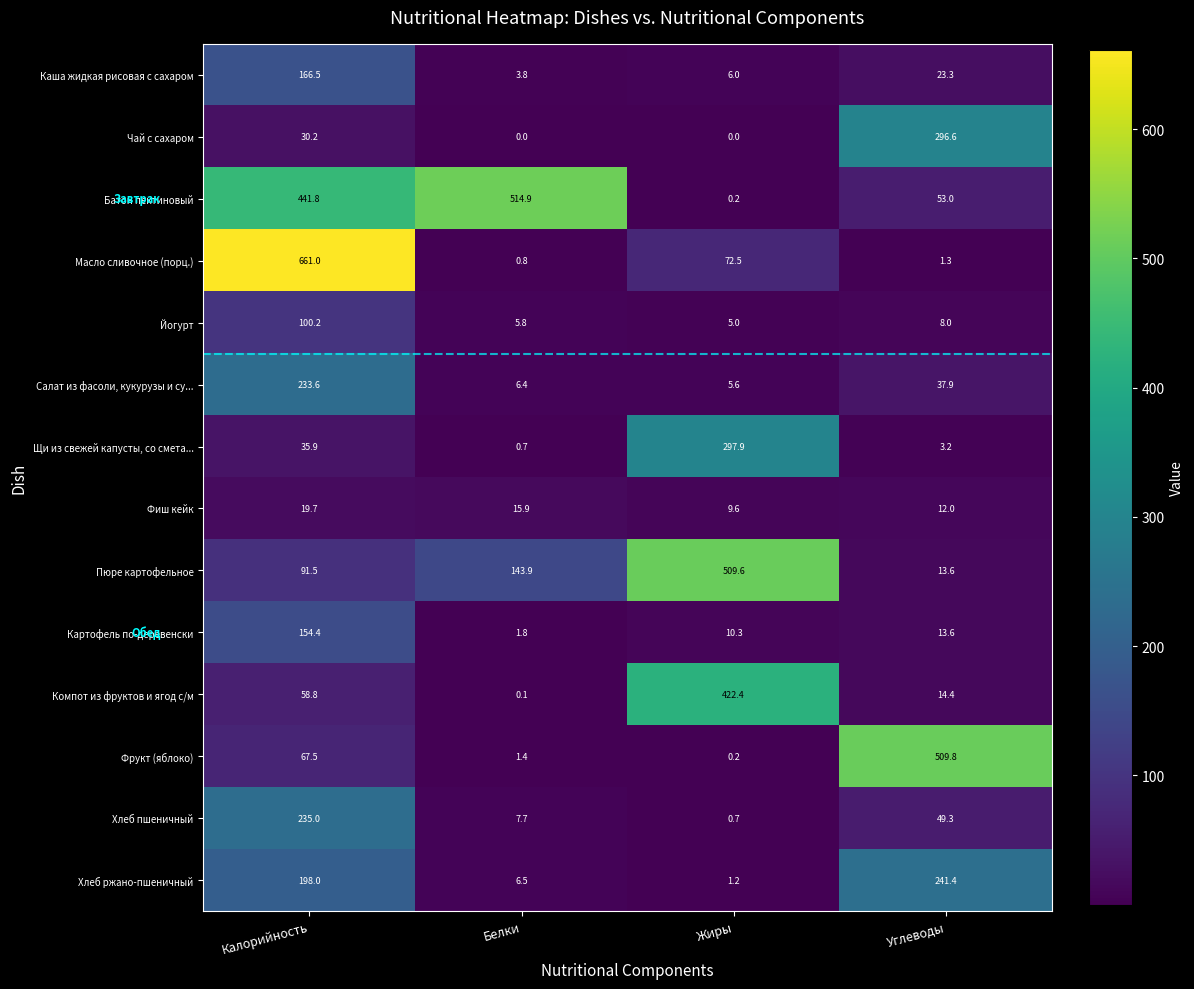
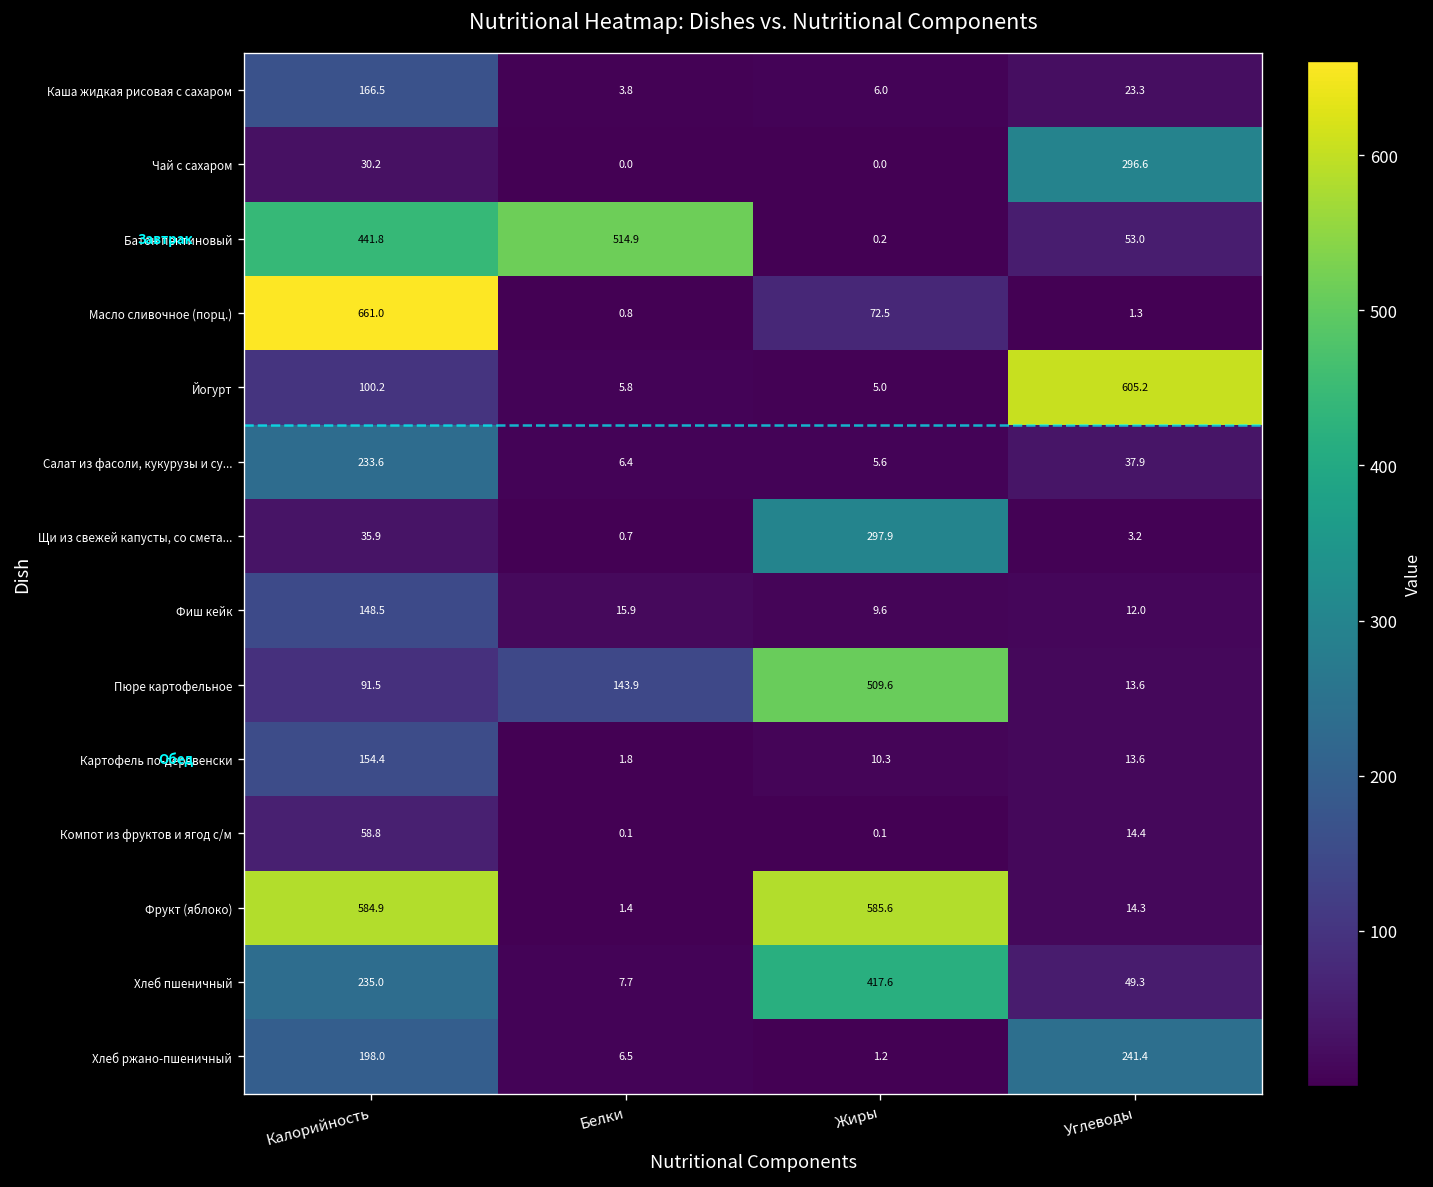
Йогурт, Углеводы: 8.0 -> 605.2
Фиш кейк, Калорийность: 19.7 -> 148.5
Компот из фруктов и ягод с/м, Жиры: 422.4 -> 0.1
Фрукт (яблоко), Калорийность: 67.5 -> 584.9
Фрукт (яблоко), Жиры: 0.2 -> 585.6
Фрукт (яблоко), Углеводы: 509.8 -> 14.3
Хлеб пшеничный, Жиры: 0.7 -> 417.6
